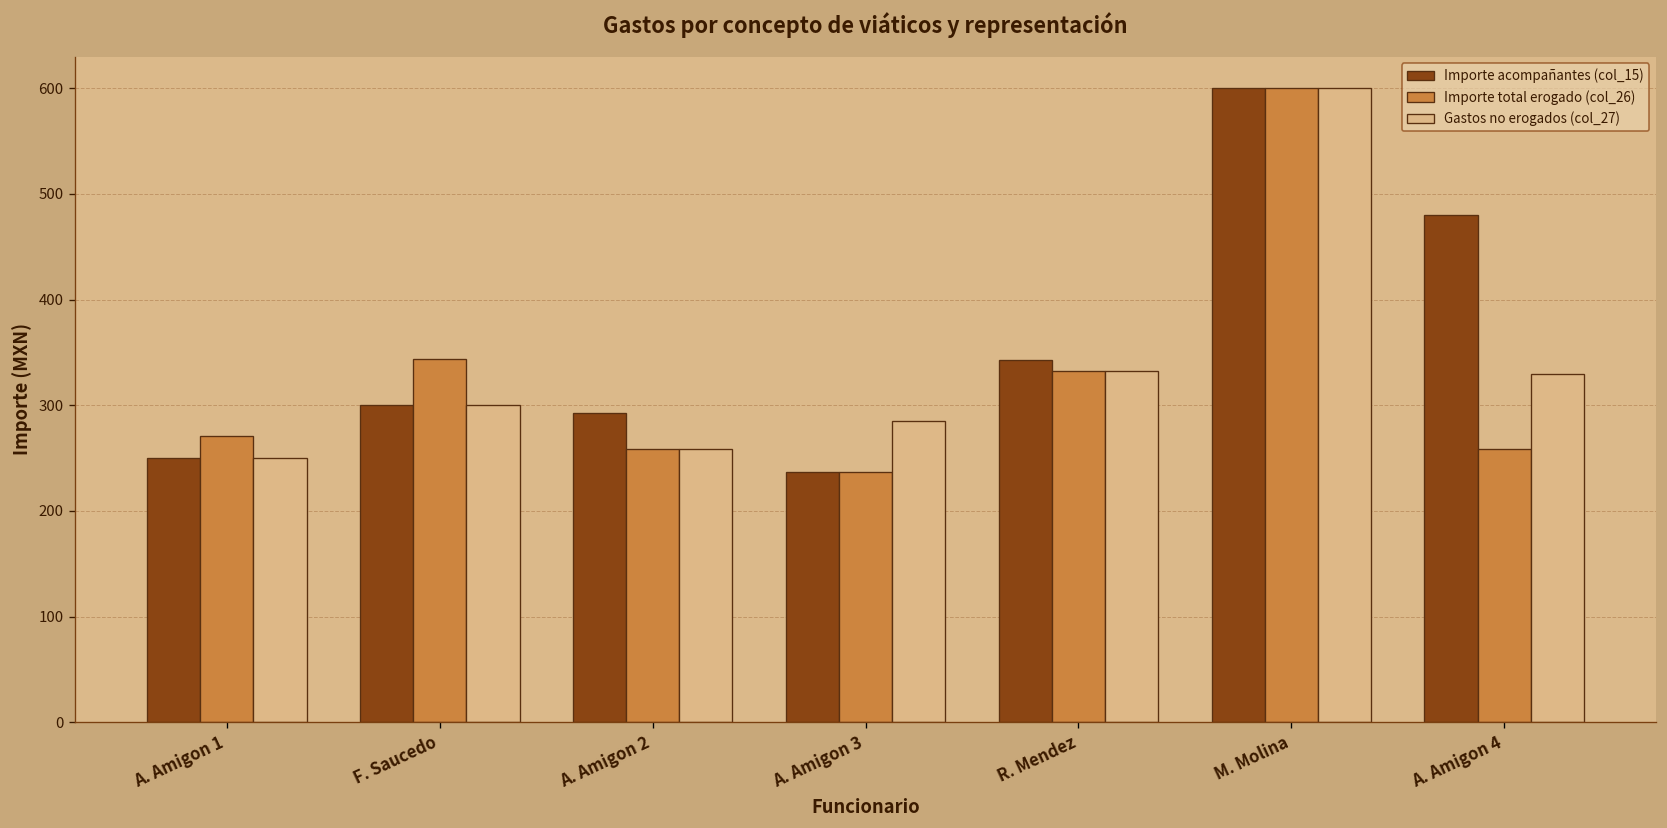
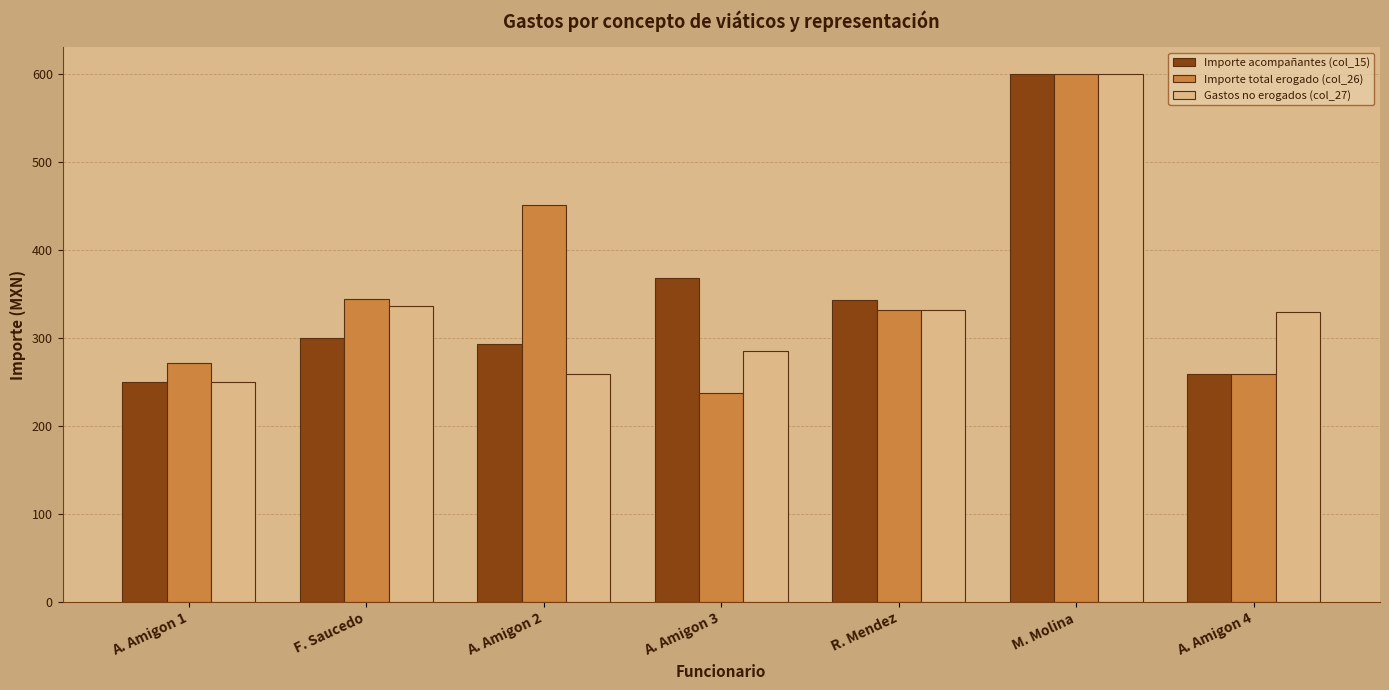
Gastos no erogados (col_27), F. Saucedo: 300 -> 340
Importe total erogado (col_26), A. Amigon 2: 260 -> 450
Importe acompañantes (col_15), A. Amigon 3: 240 -> 370
Importe acompañantes (col_15), A. Amigon 4: 480 -> 260
